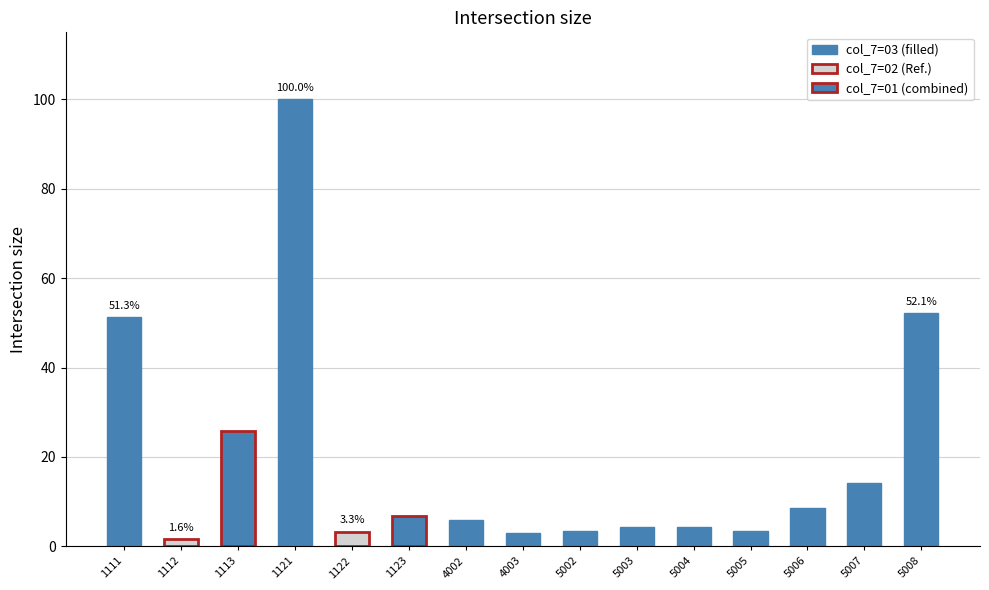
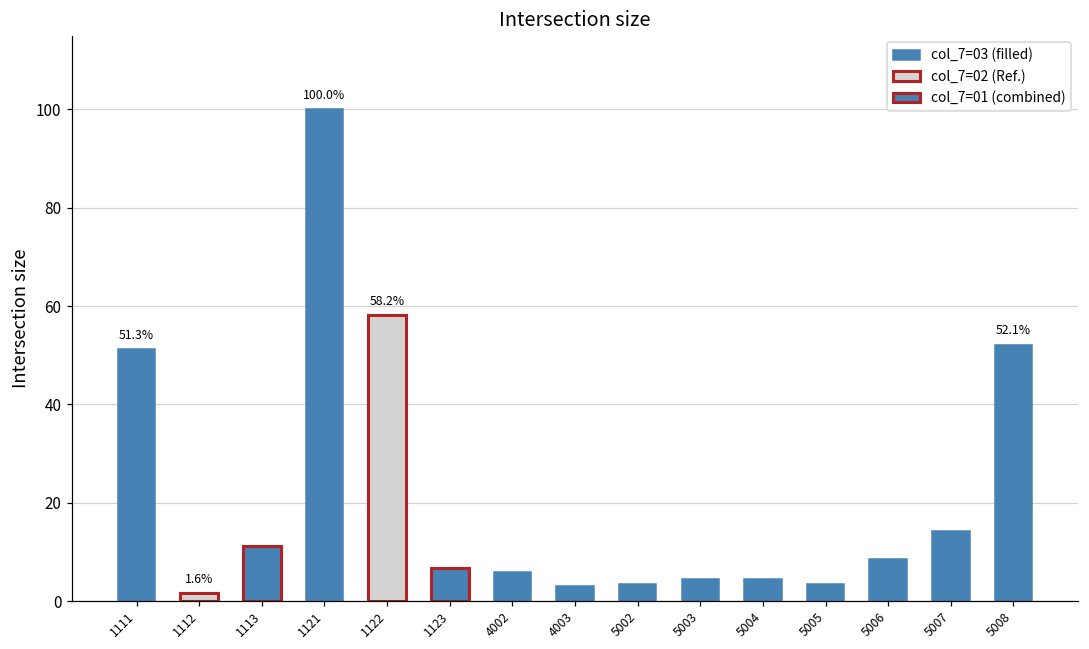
1113: 26 -> 11
1122: 3.3% -> 58.2%
